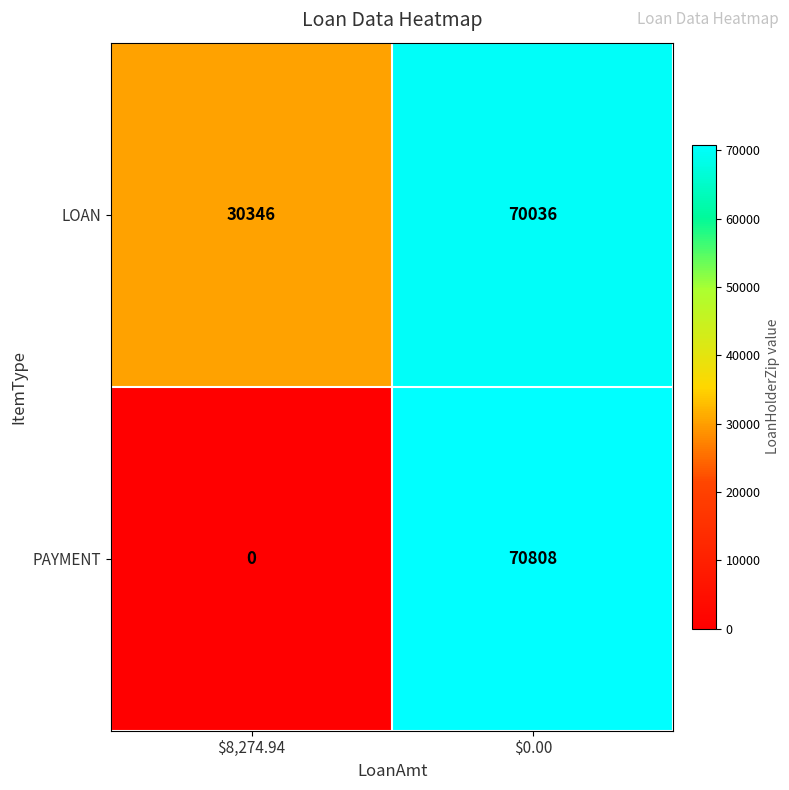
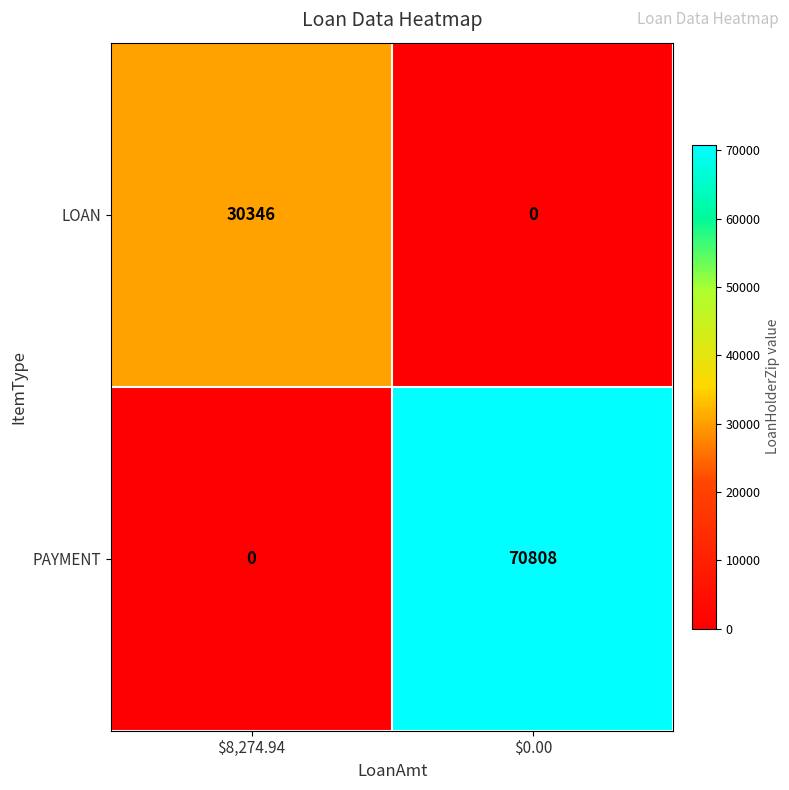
LOAN, $0.00: 70036 -> 0
